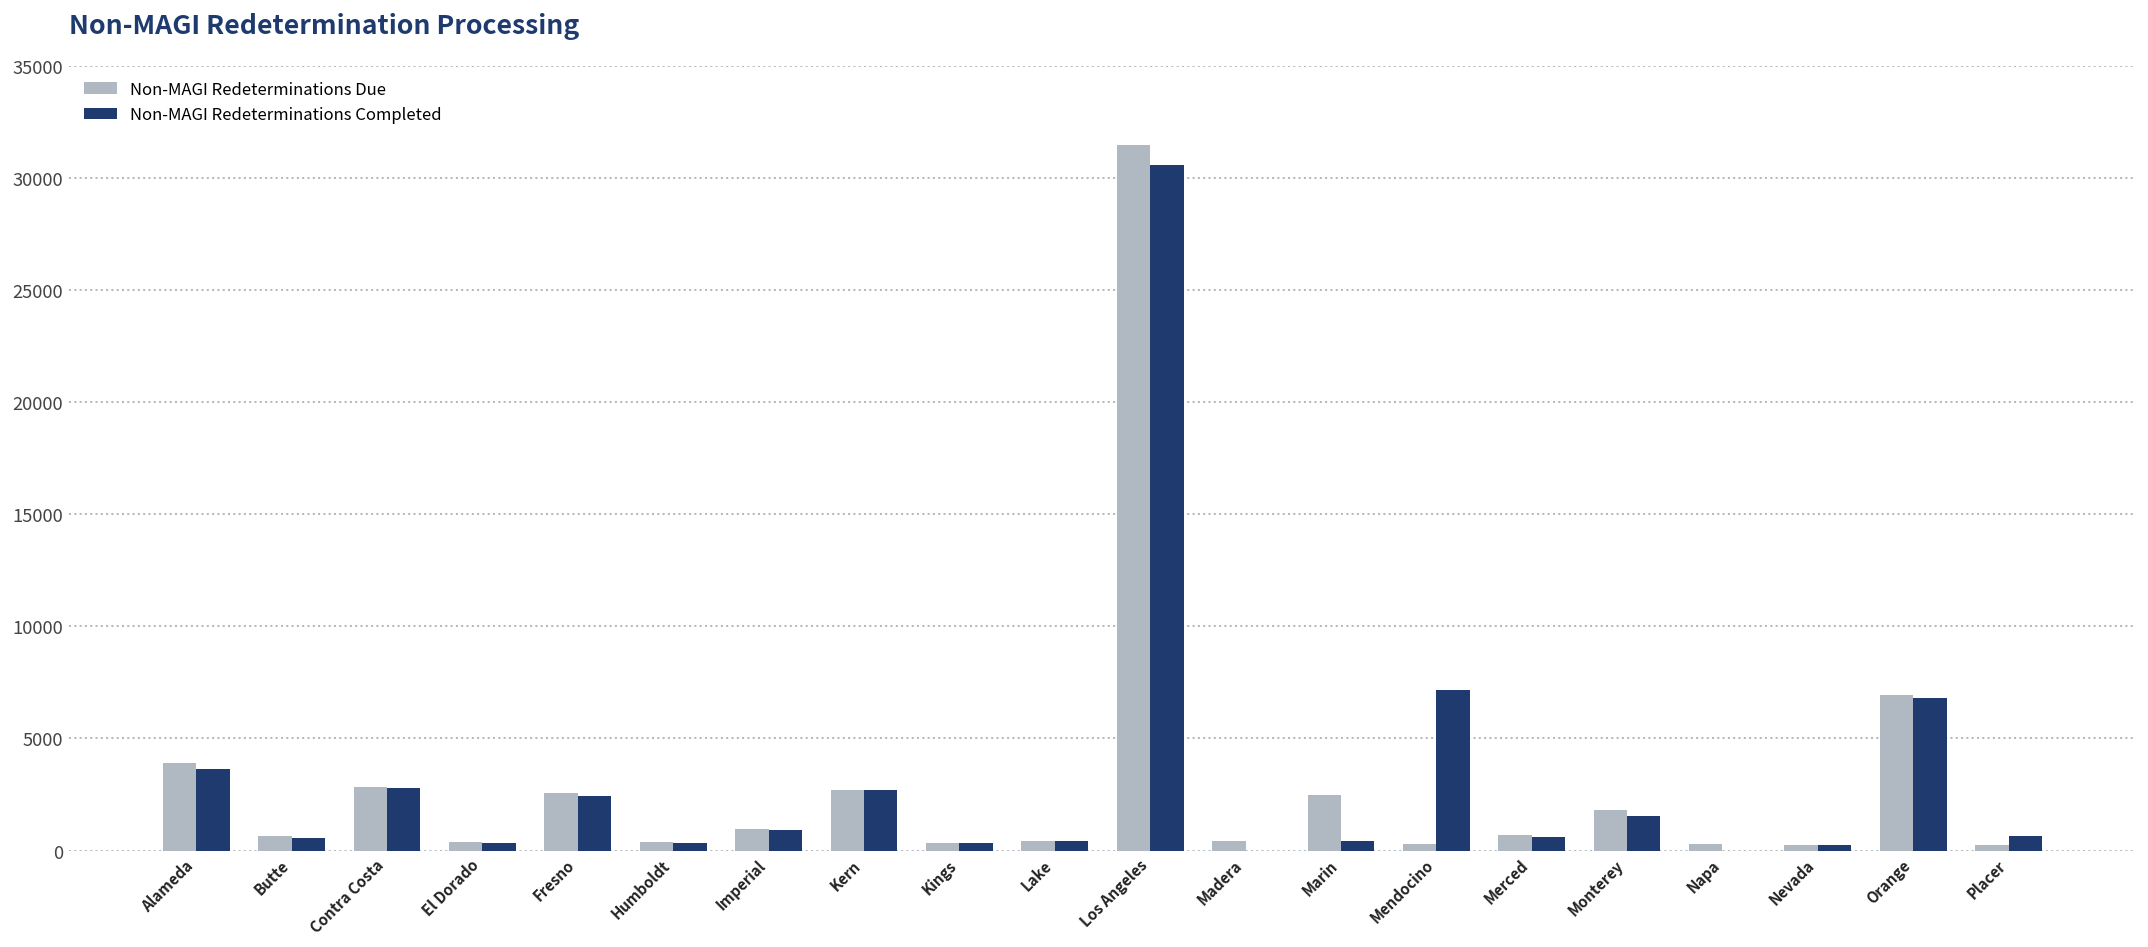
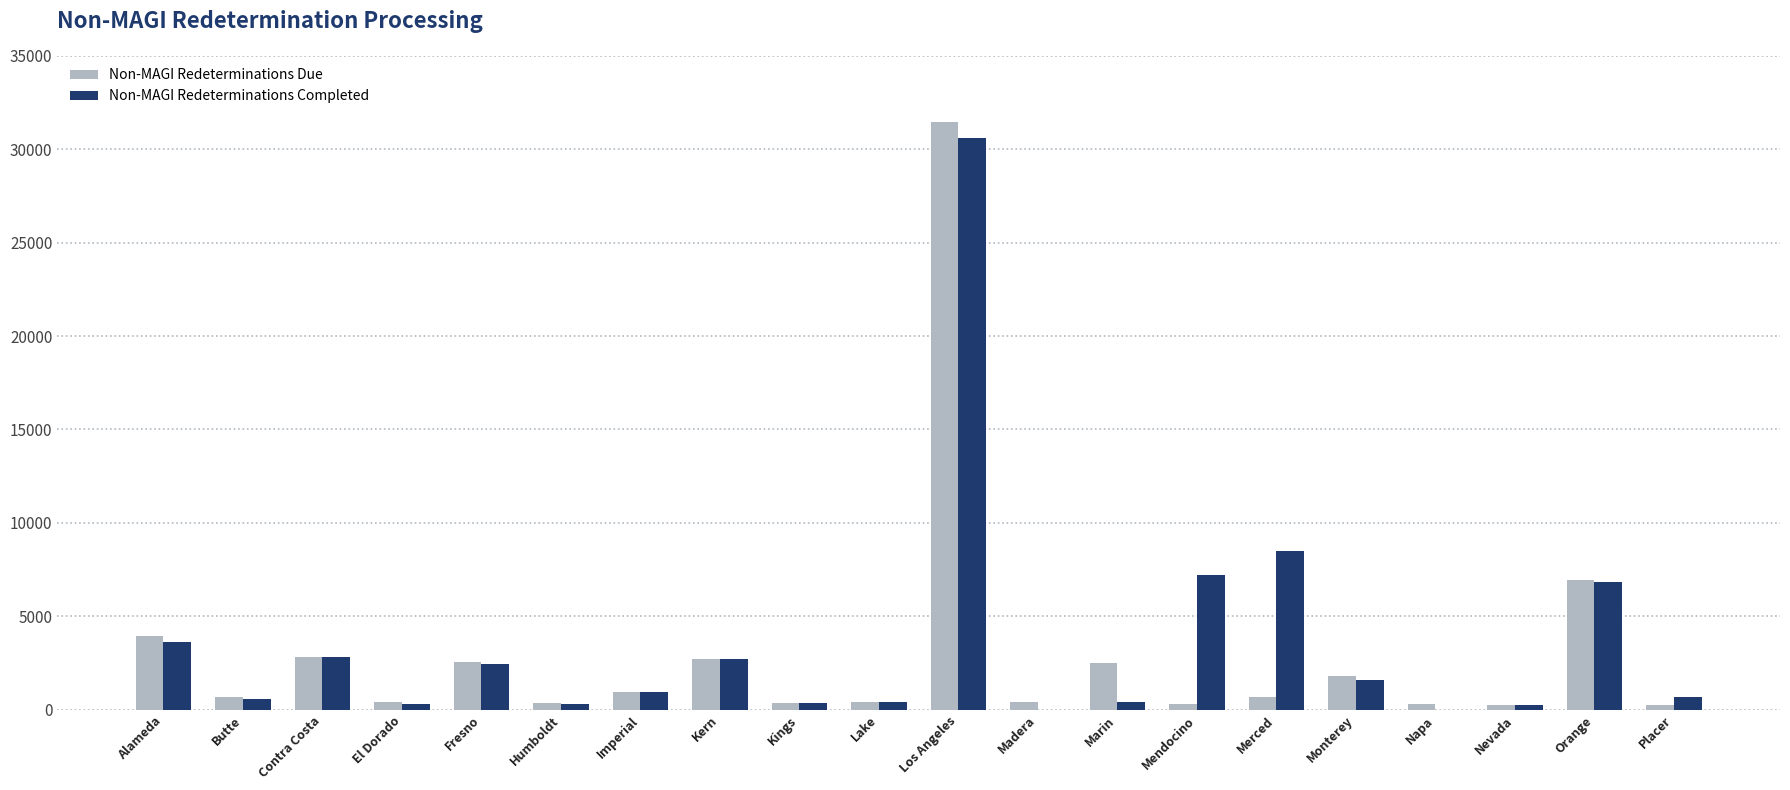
Non-MAGI Redeterminations Completed, Merced: 600 -> 8500
